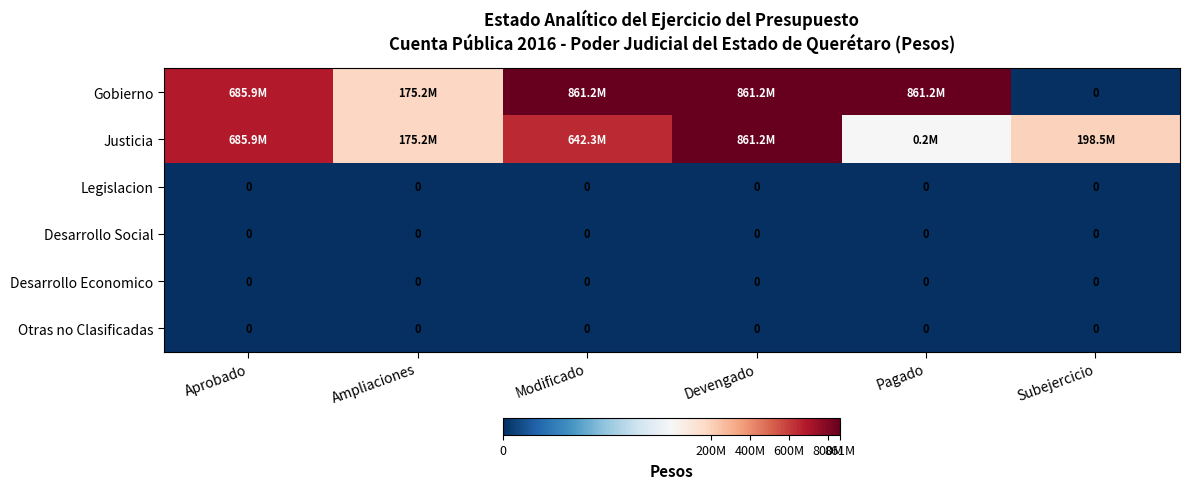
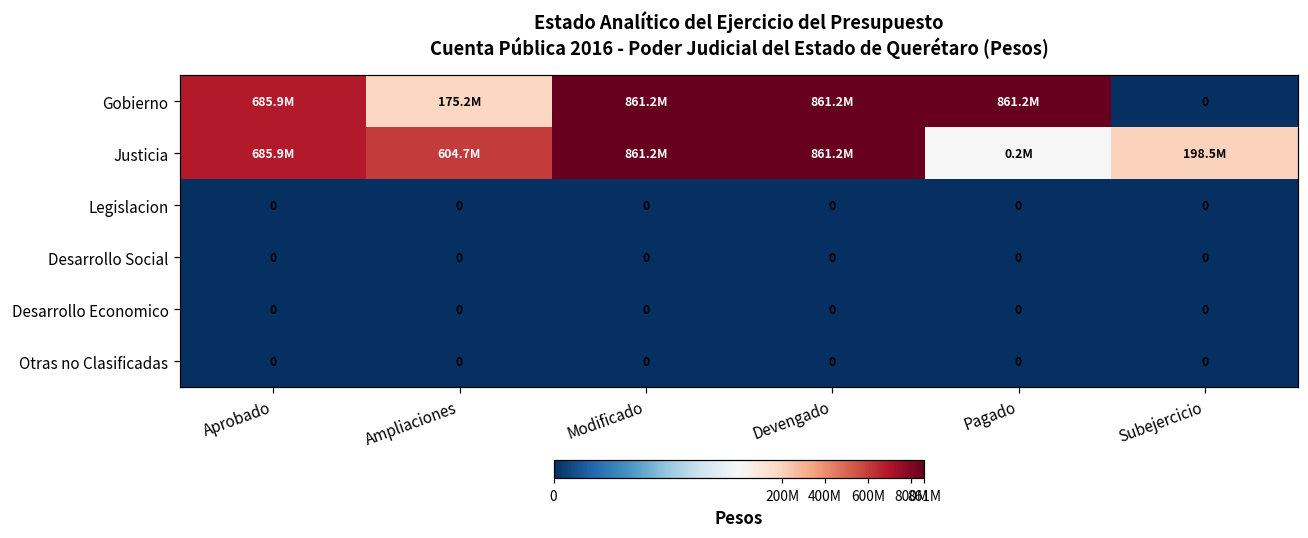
Justicia, Ampliaciones: 175.2M -> 604.7M
Justicia, Modificado: 642.3M -> 861.2M
